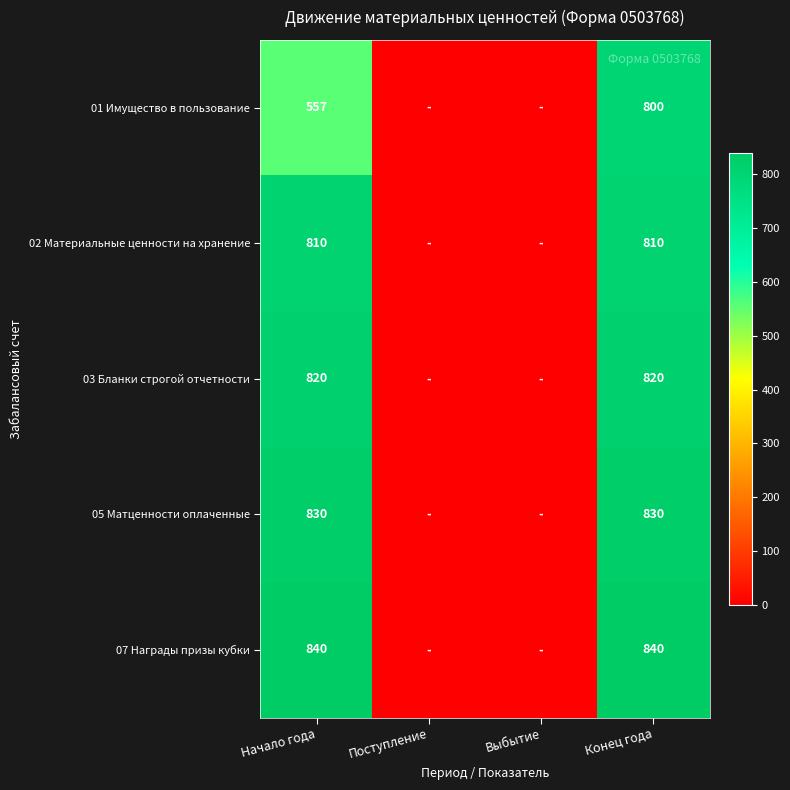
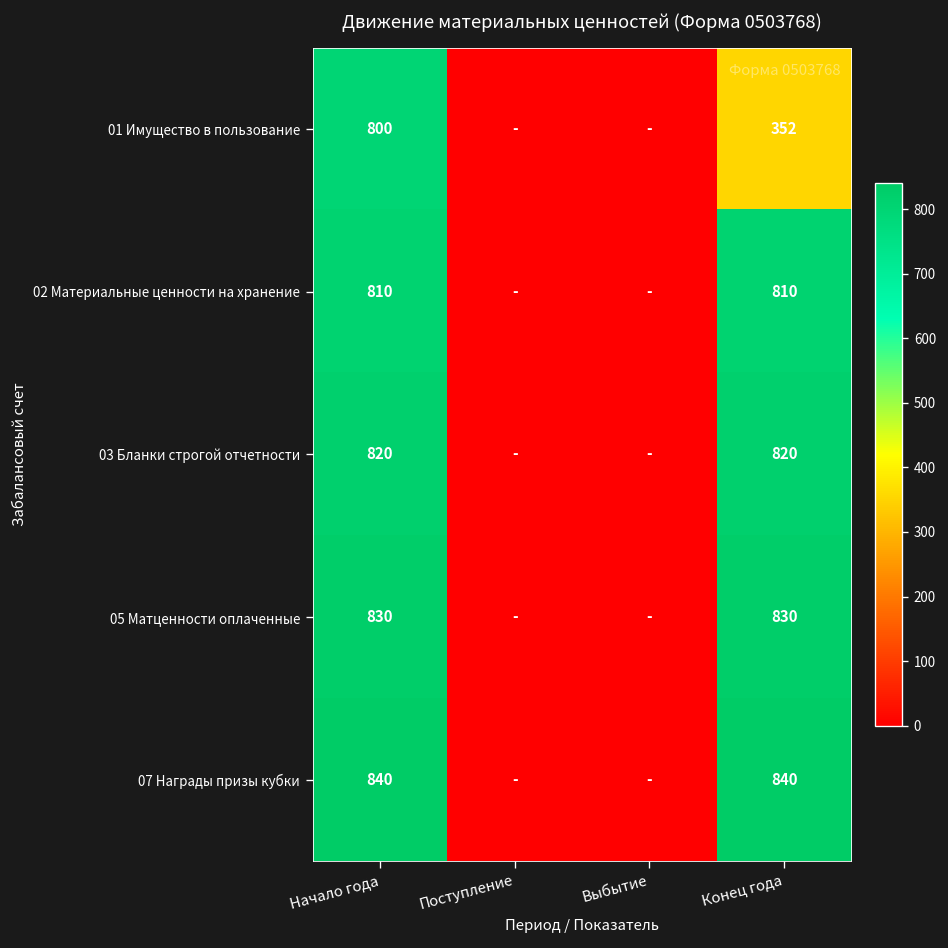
01 Имущество в пользование, Начало года: 557 -> 800
01 Имущество в пользование, Конец года: 800 -> 352
